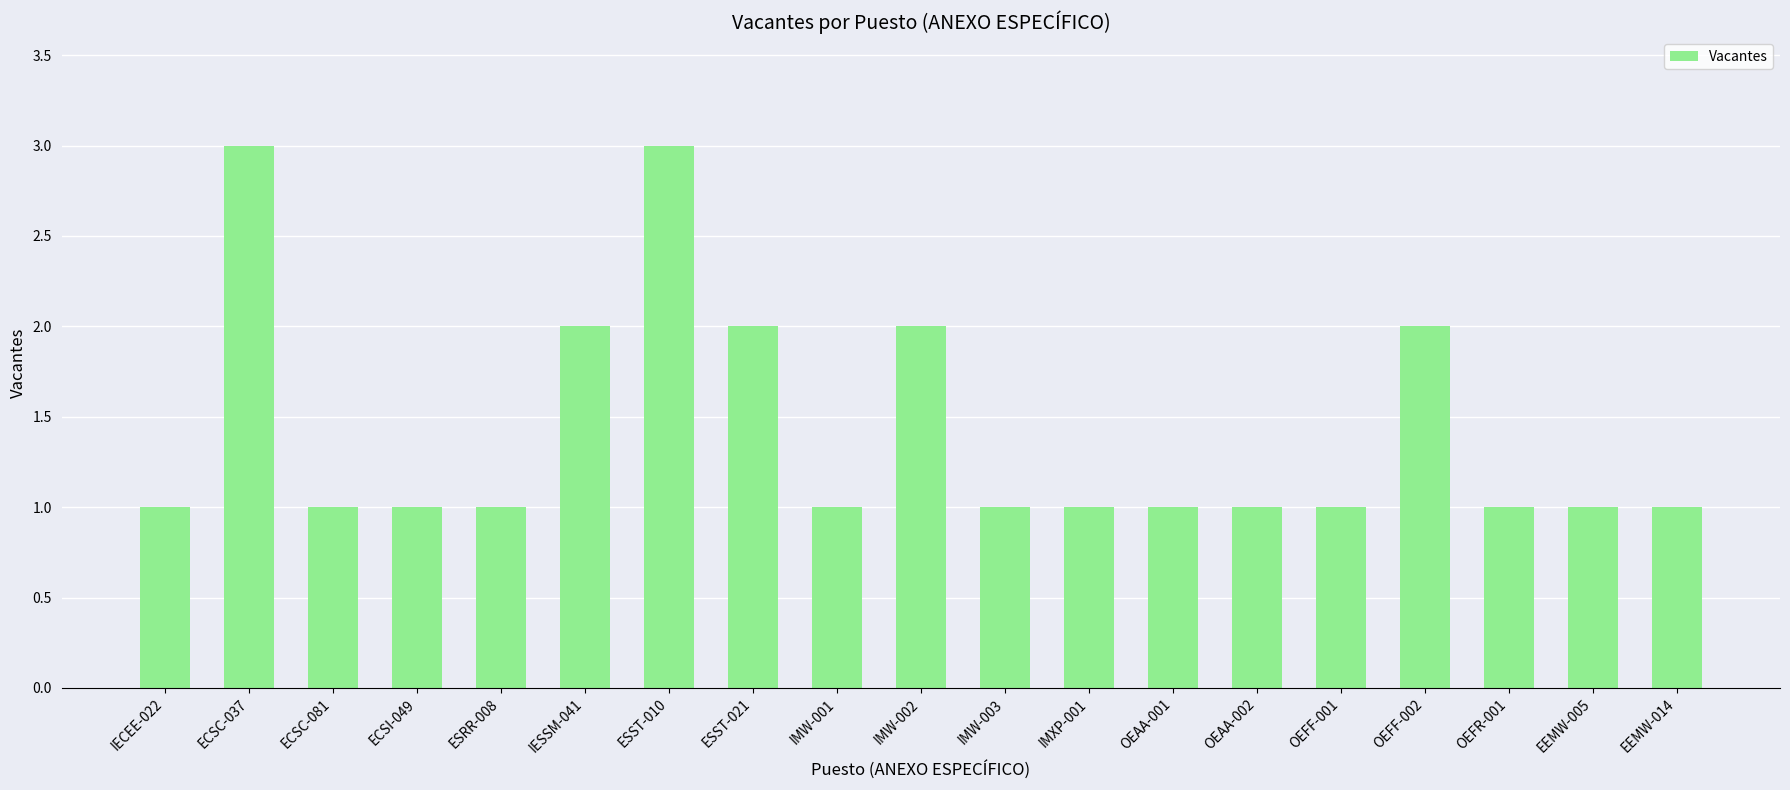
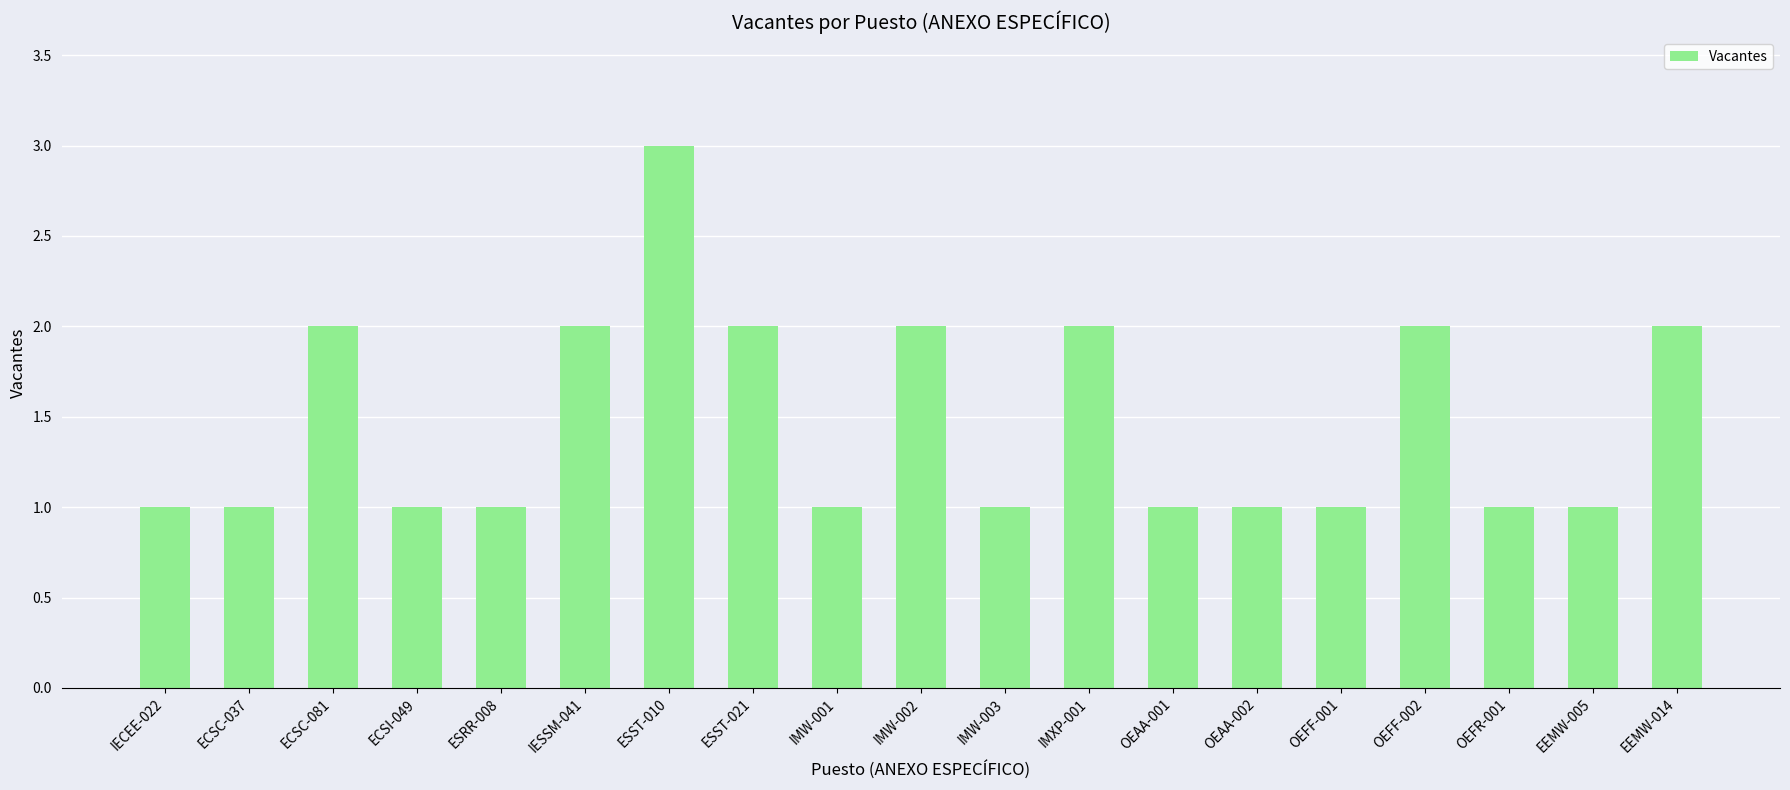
ECSC-037: 3 -> 1
ECSC-081: 1 -> 2
IMXP-001: 1 -> 2
EEMW-014: 1 -> 2
